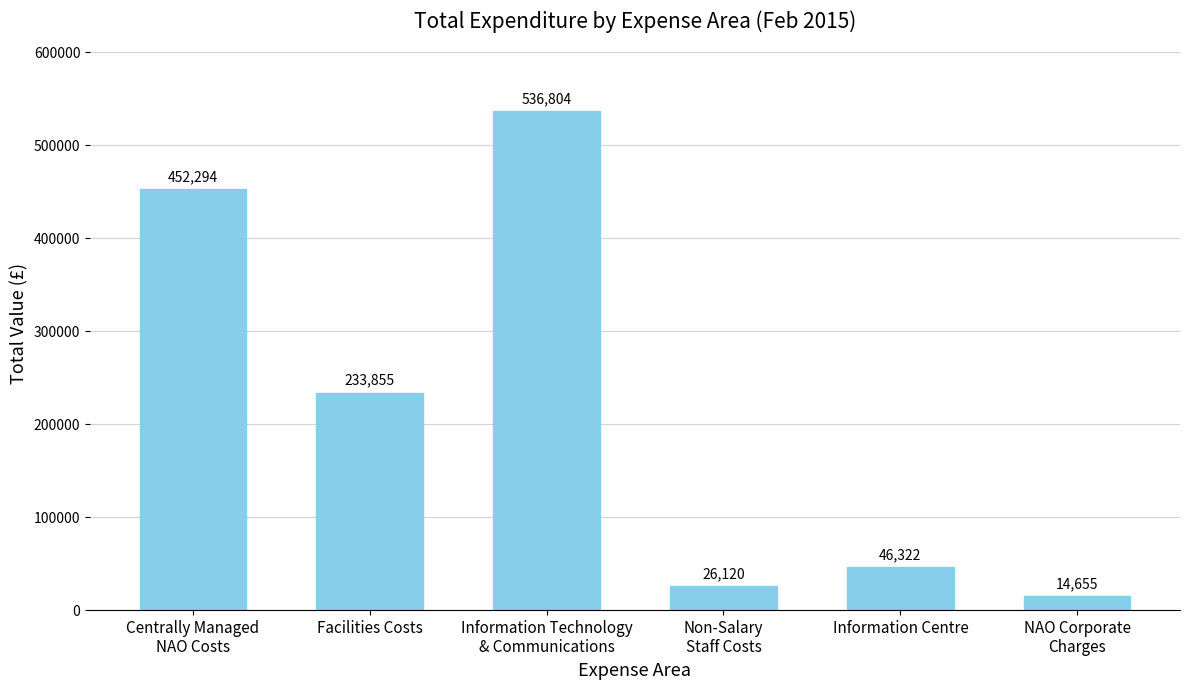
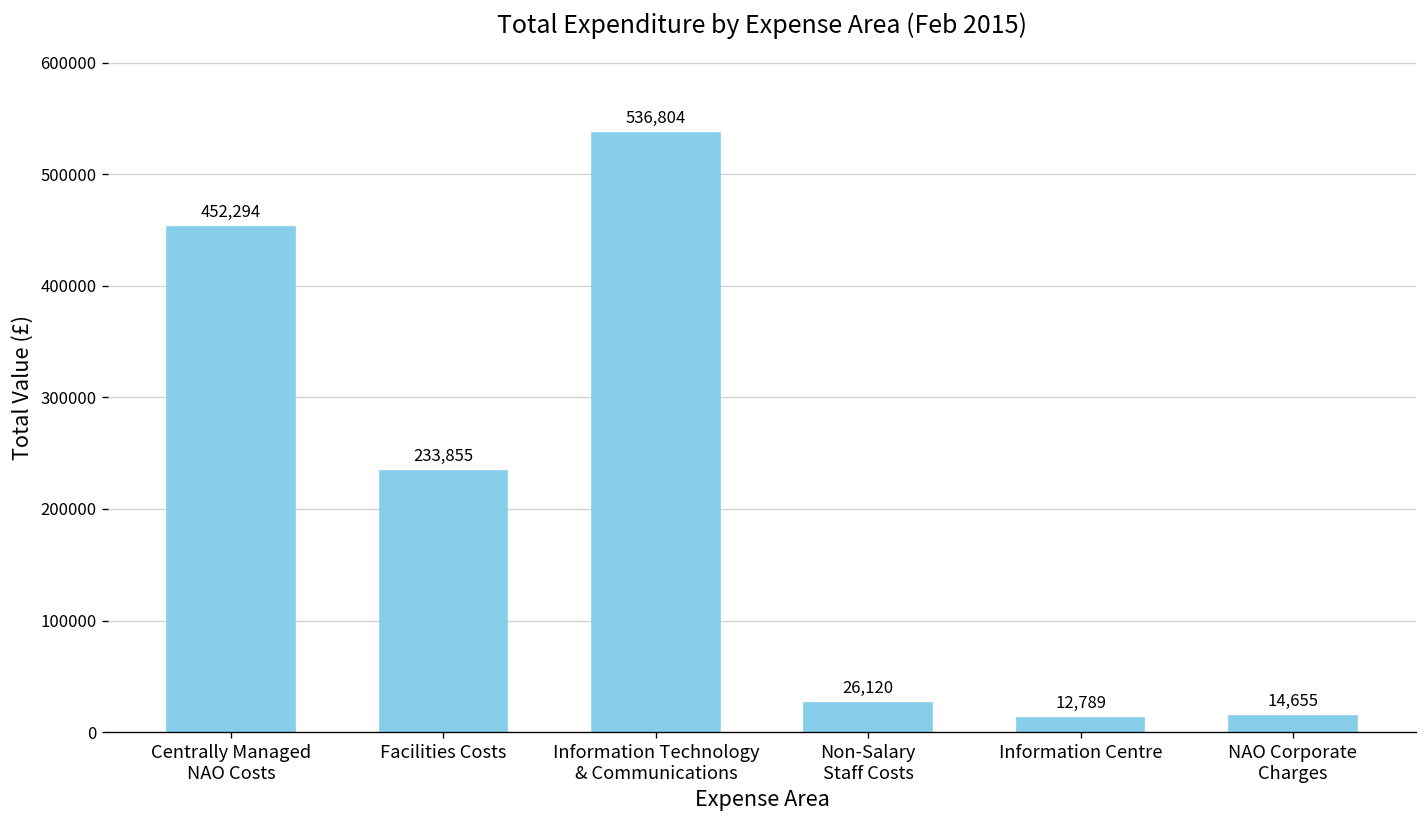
Information Centre: 46,322 -> 12,789
